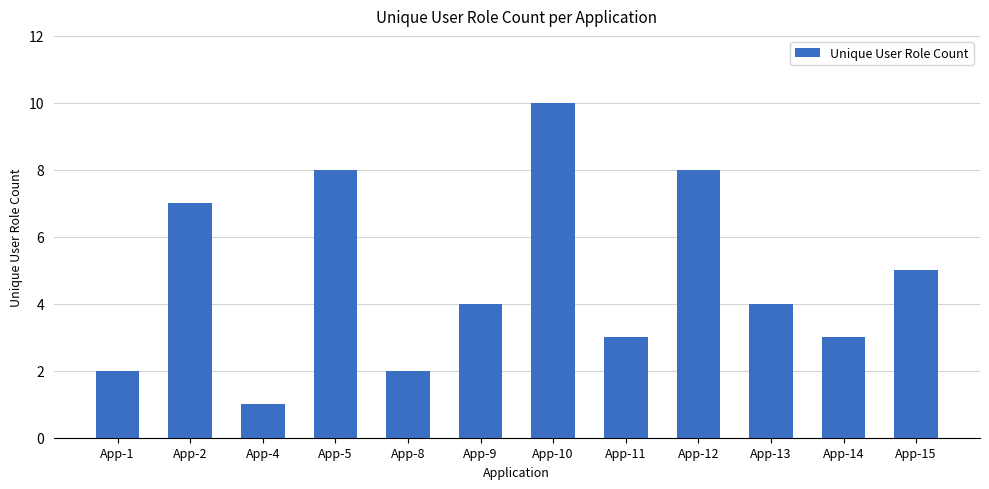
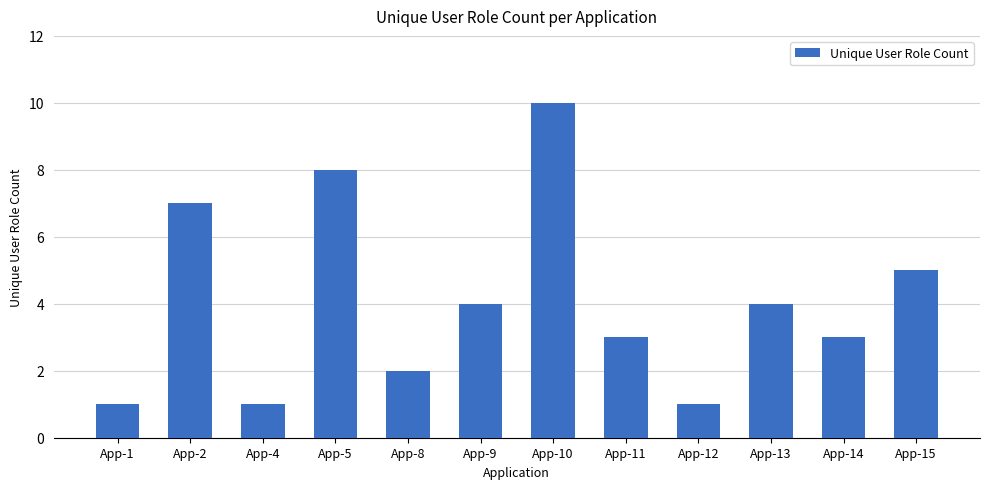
App-1: 2 -> 1
App-12: 8 -> 1
